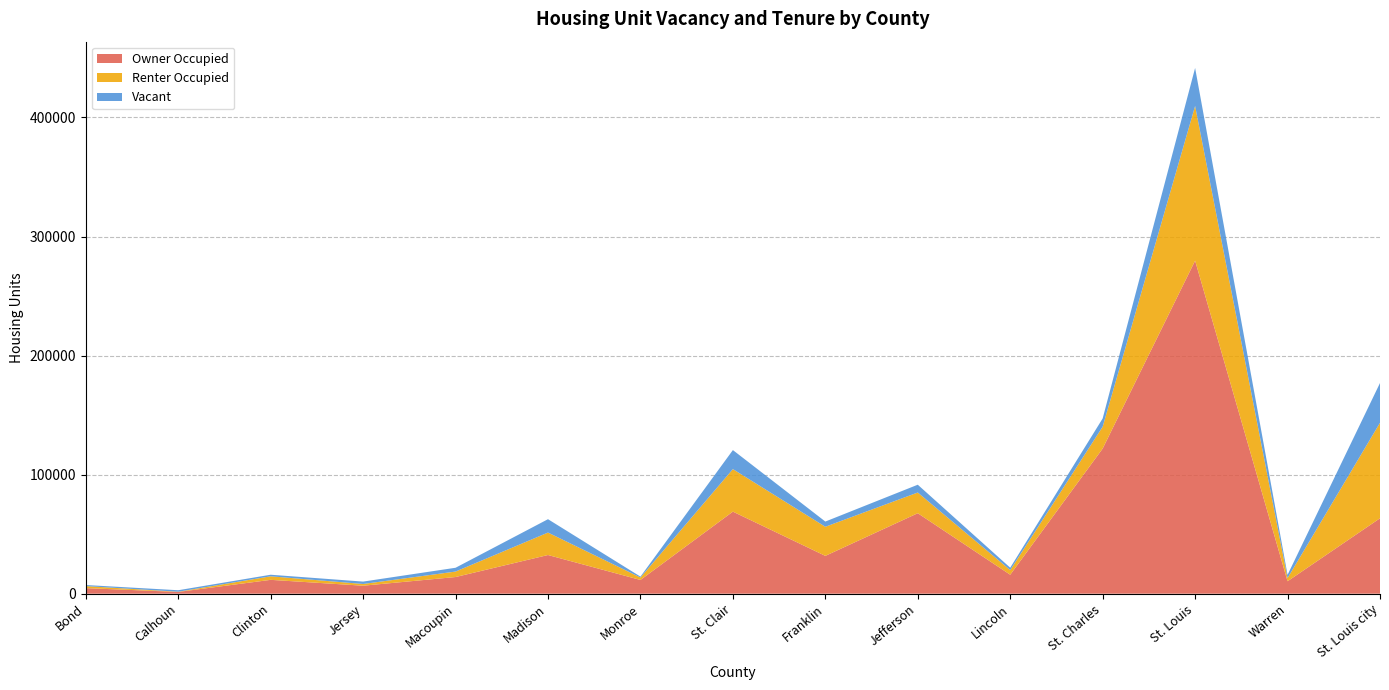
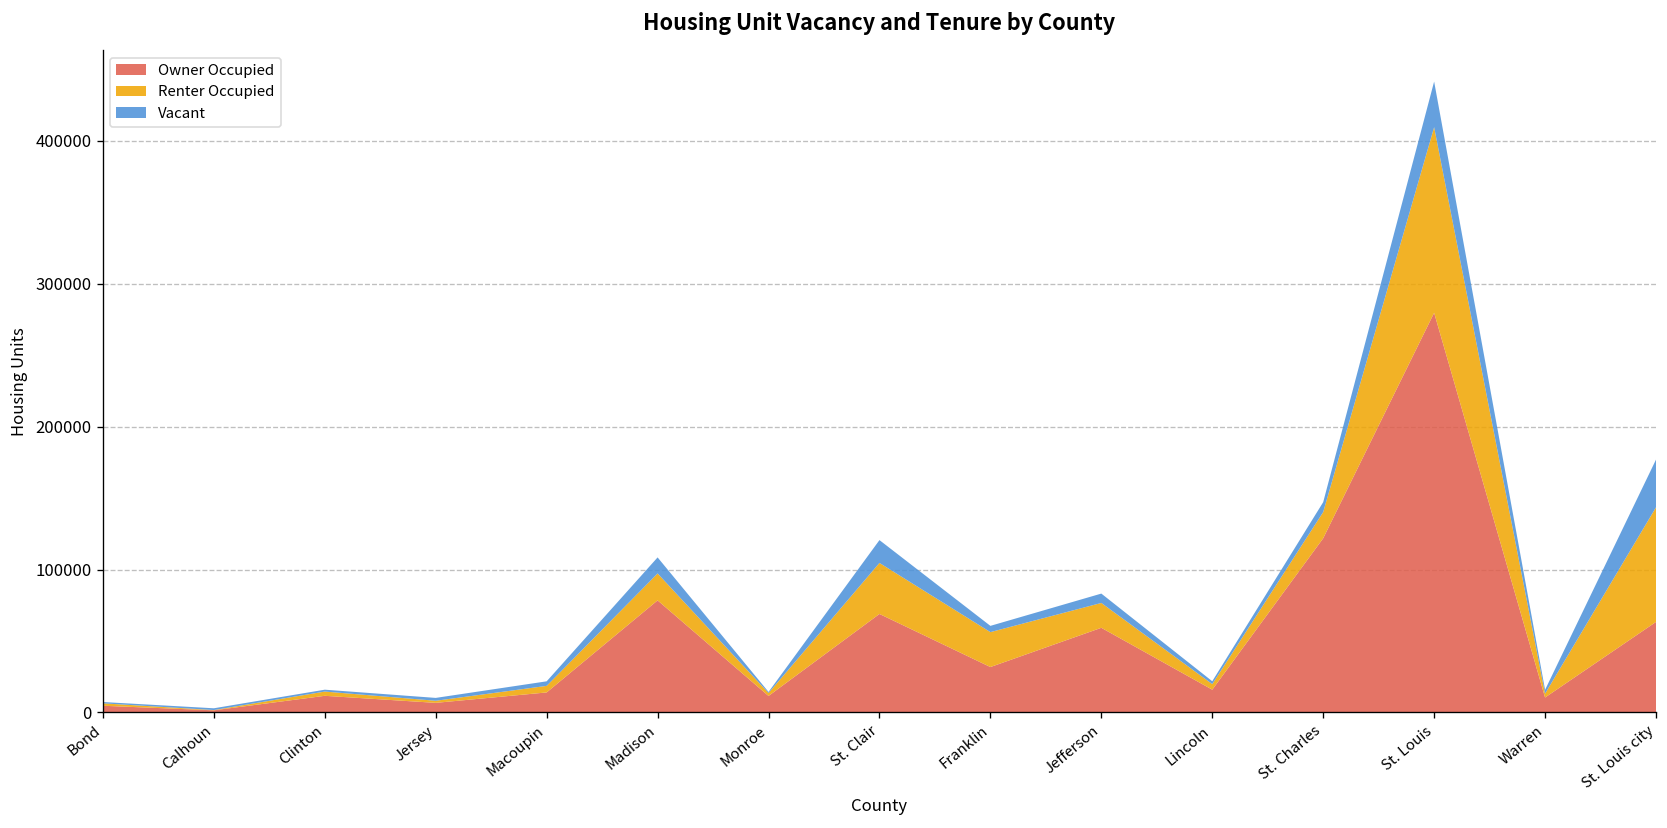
Owner Occupied, Madison: 32000 -> 78000
Owner Occupied, Jefferson: 68000 -> 59000
